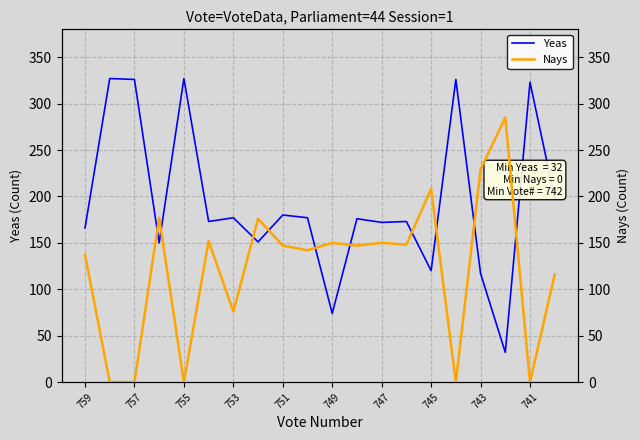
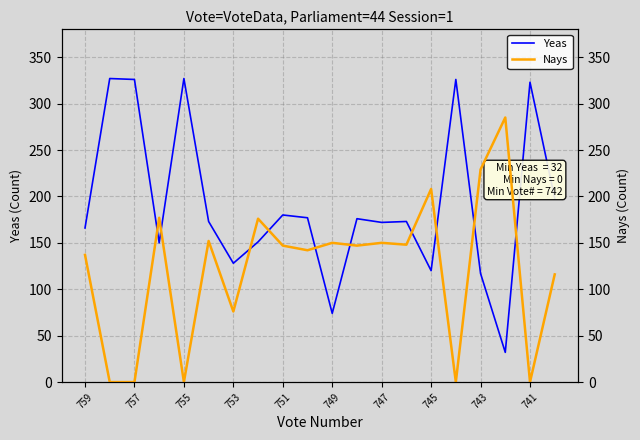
Yeas, 753: 180 -> 130
